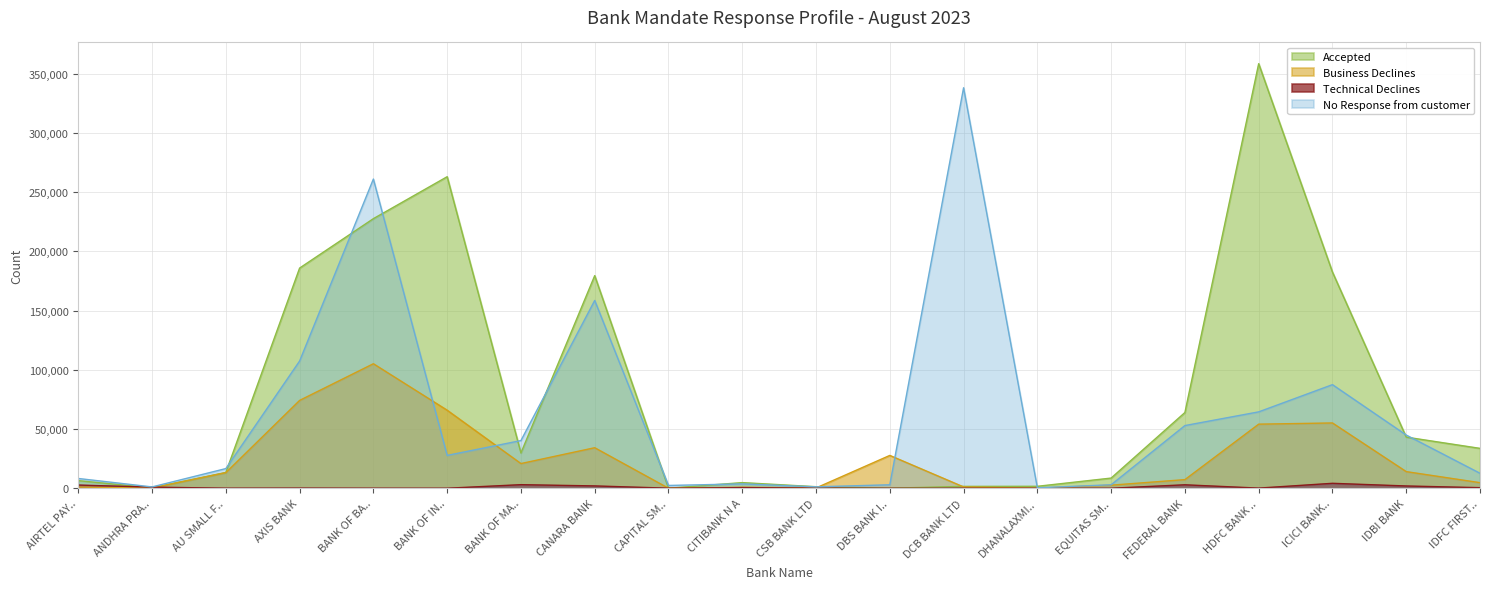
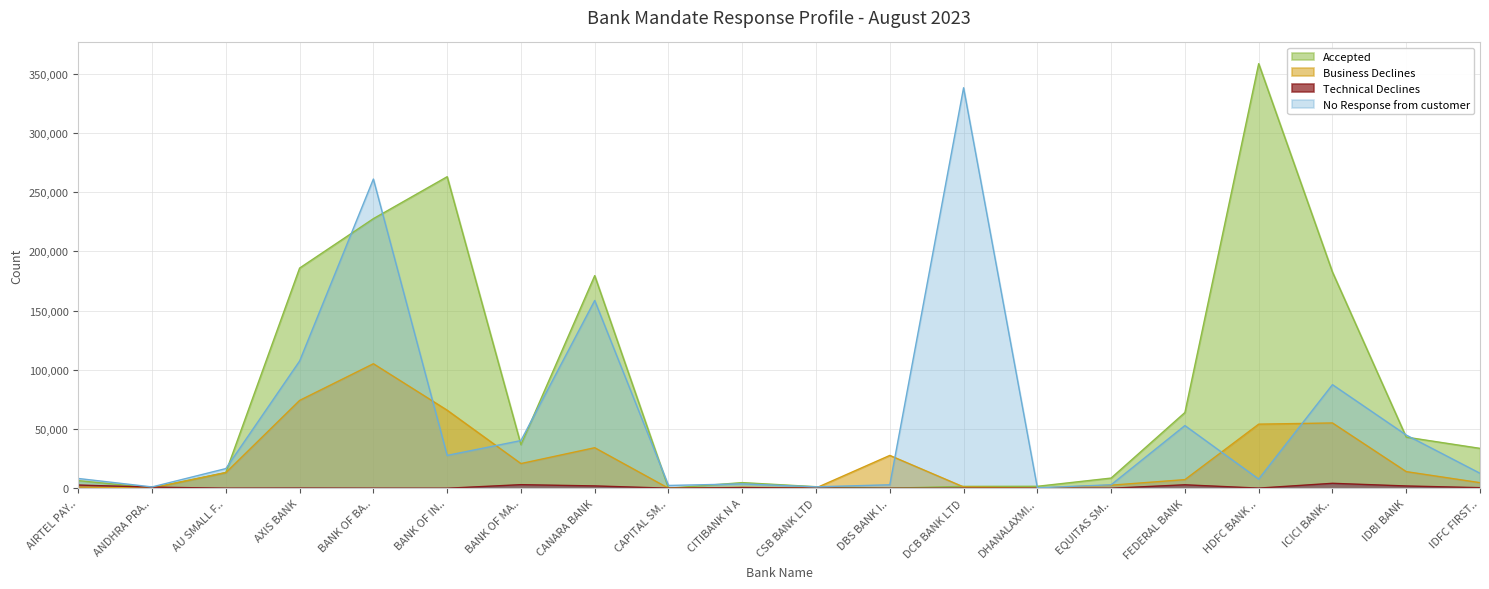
Accepted, BANK OF MA..: 30,000 -> 37,000
No Response from customer, HDFC BANK ..: 64,000 -> 8,000
